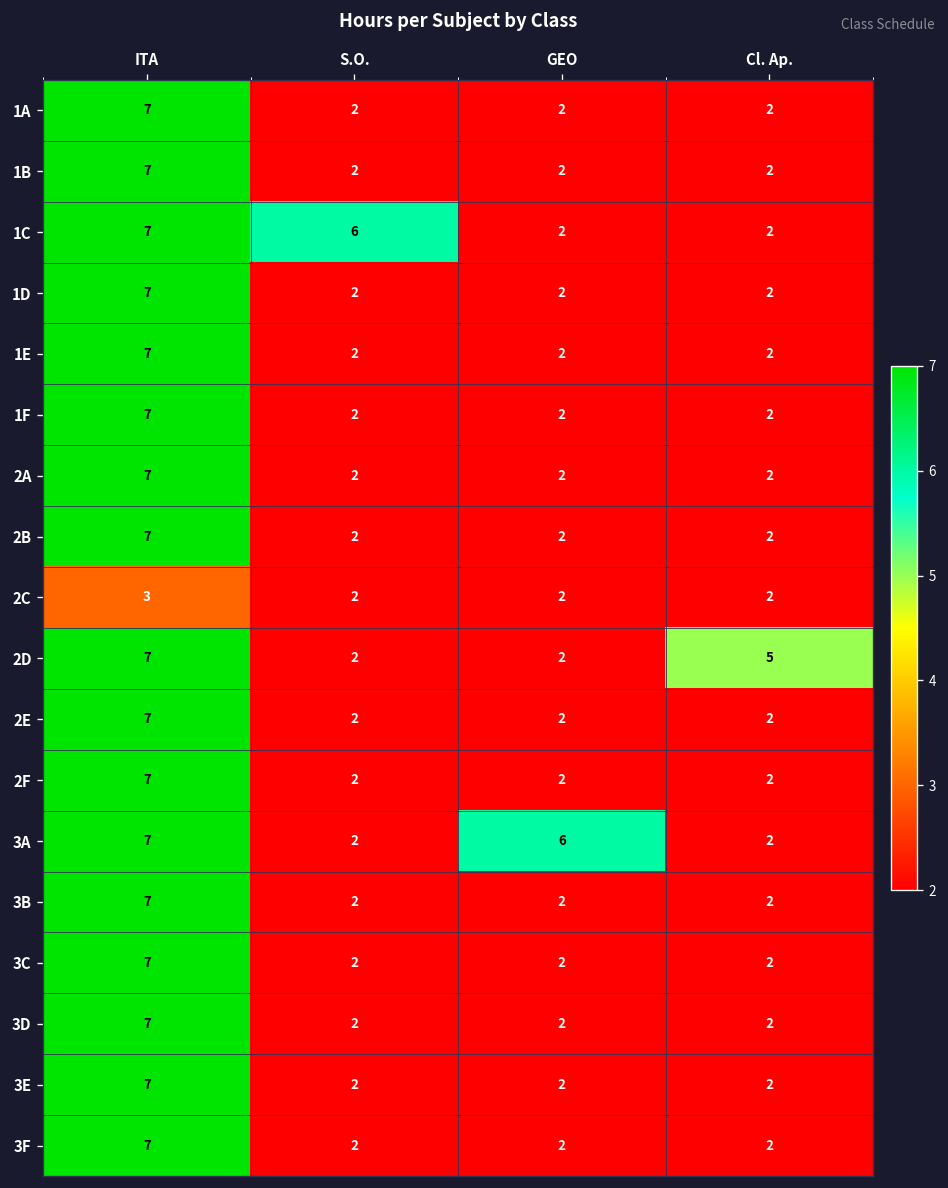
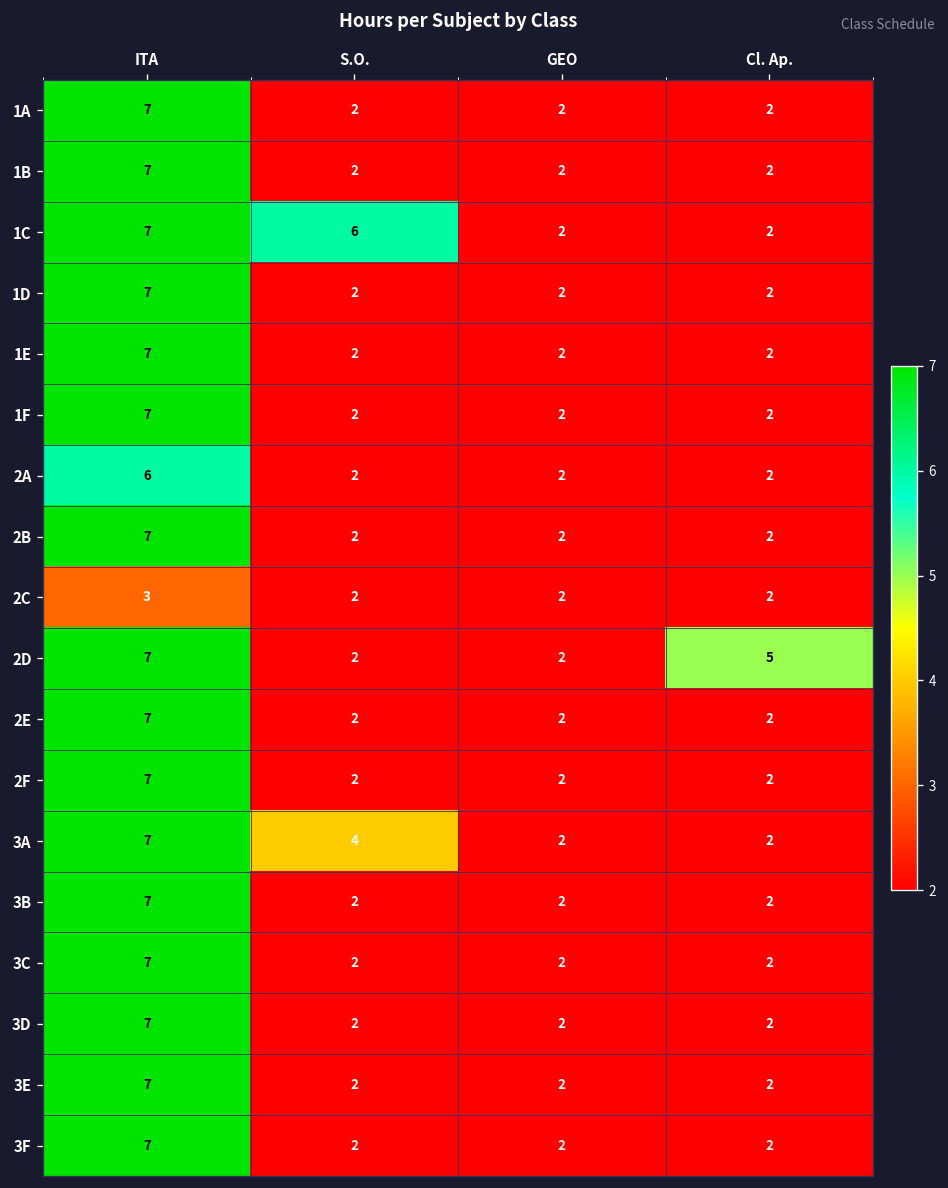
2A, ITA: 7 -> 6
3A, S.O.: 2 -> 4
3A, GEO: 6 -> 2
